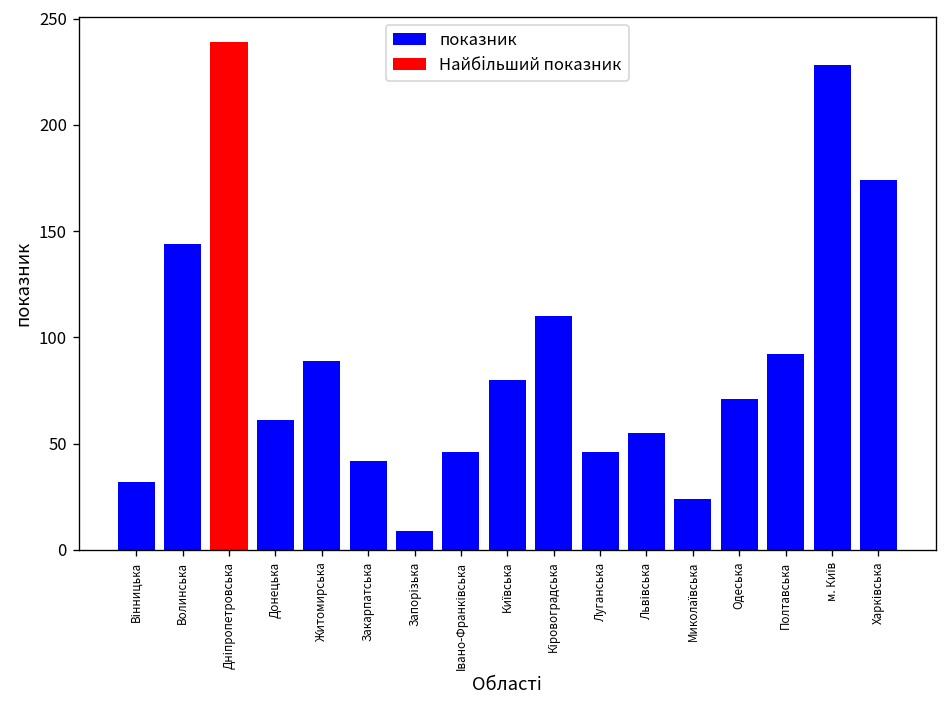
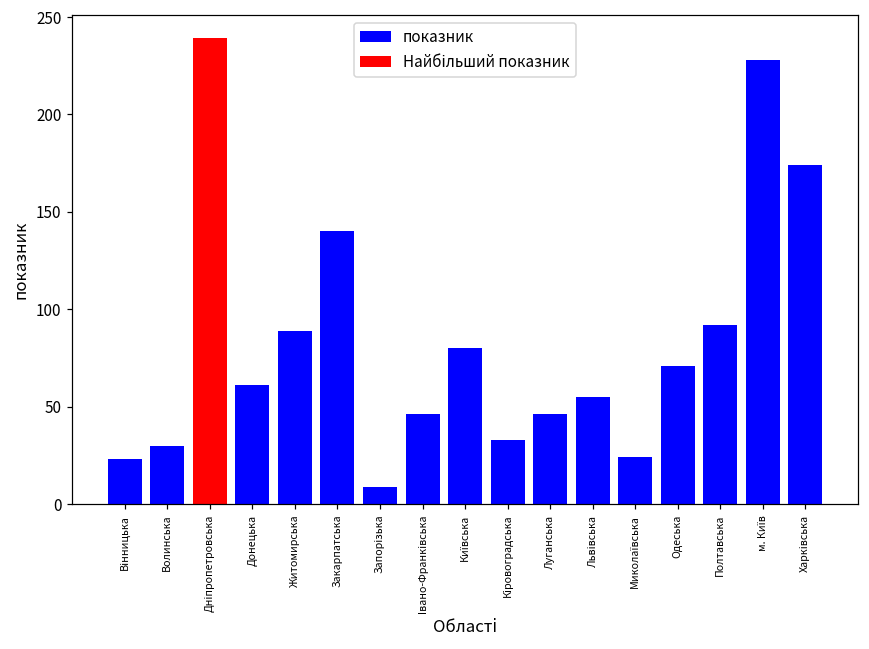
Вінницька: 32 -> 23
Волинська: 144 -> 30
Закарпатська: 42 -> 140
Кіровоградська: 110 -> 33
